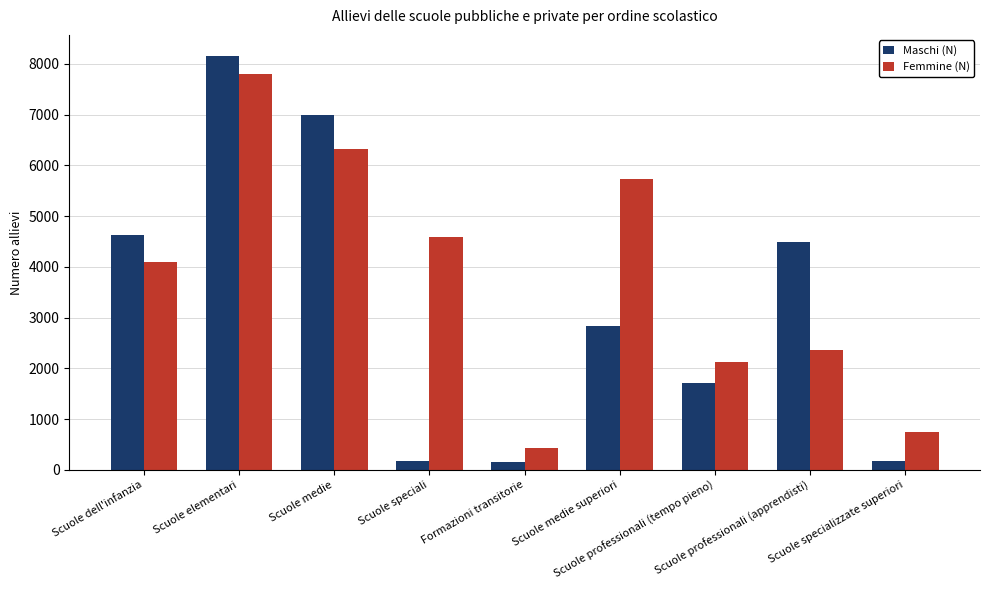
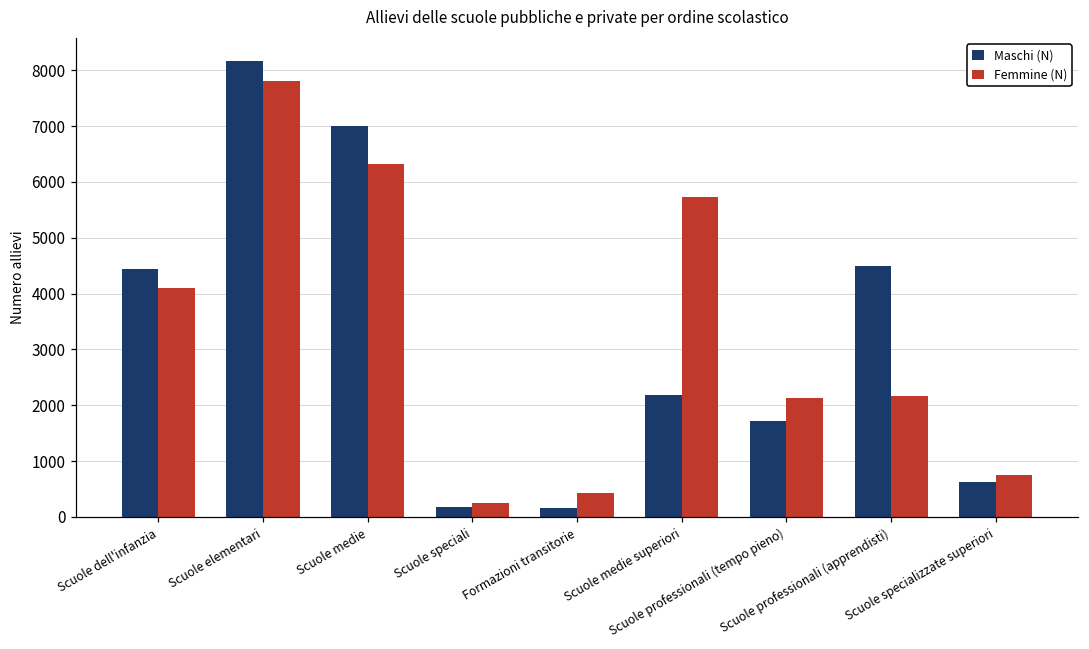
Maschi (N), Scuole dell'infanzia: 4600 -> 4400
Femmine (N), Scuole speciali: 4600 -> 200
Maschi (N), Scuole medie superiori: 2800 -> 2200
Femmine (N), Scuole professionali (apprendisti): 2400 -> 2200
Maschi (N), Scuole specializzate superiori: 200 -> 600
